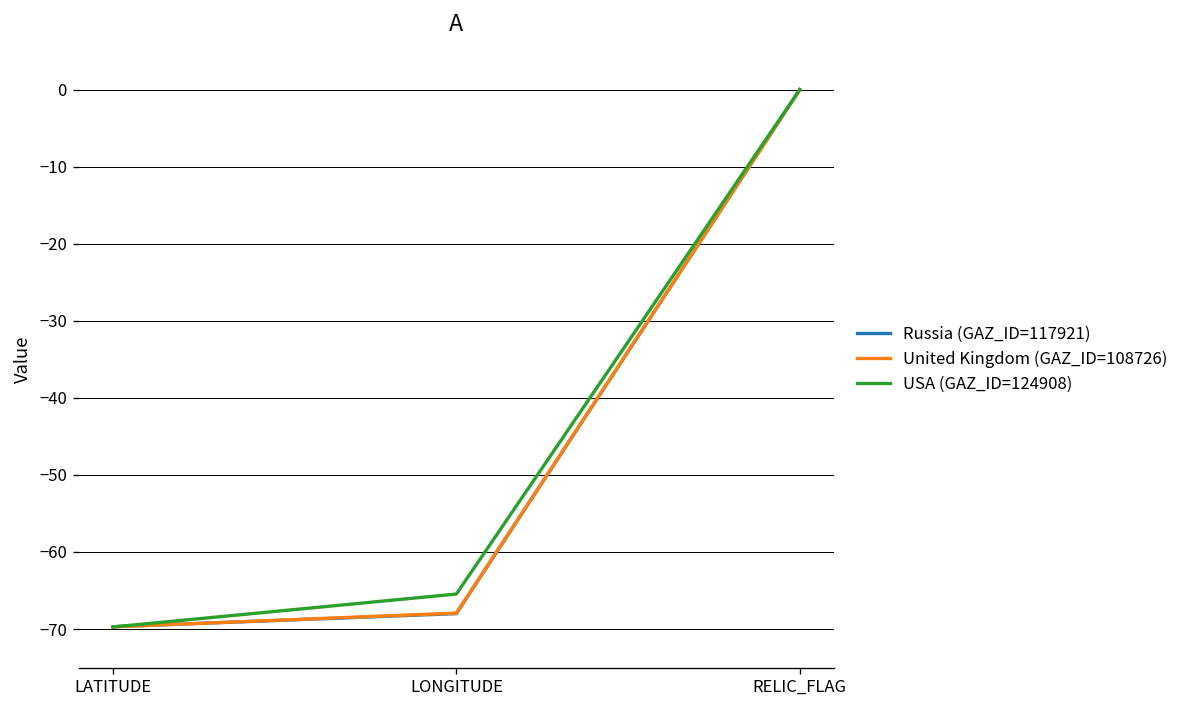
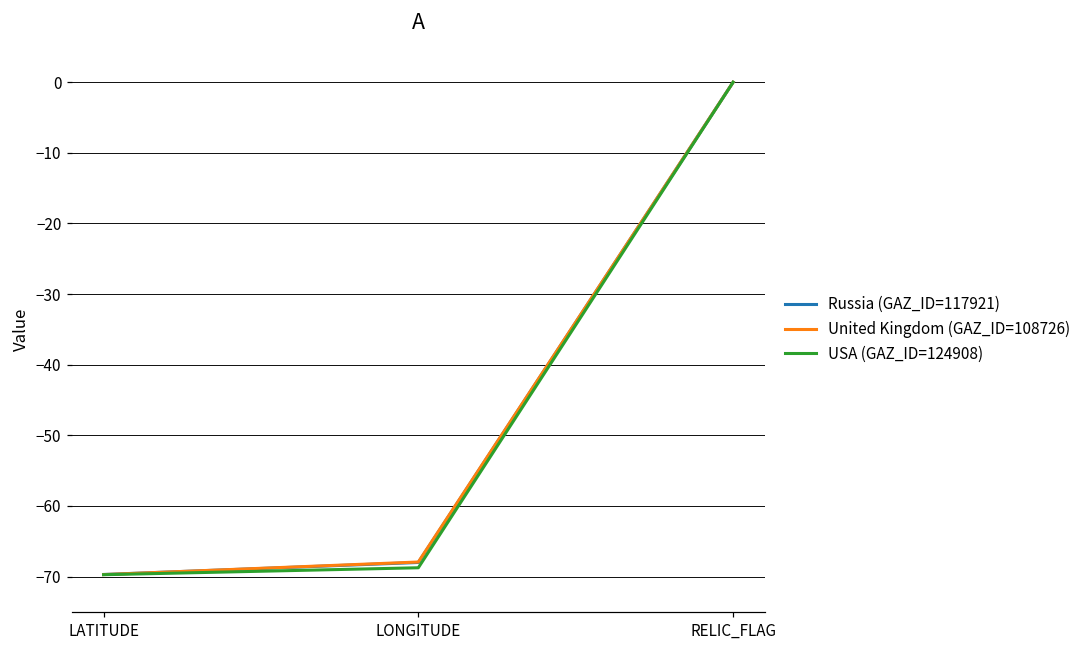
USA (GAZ_ID=124908), LONGITUDE: -65 -> -69
